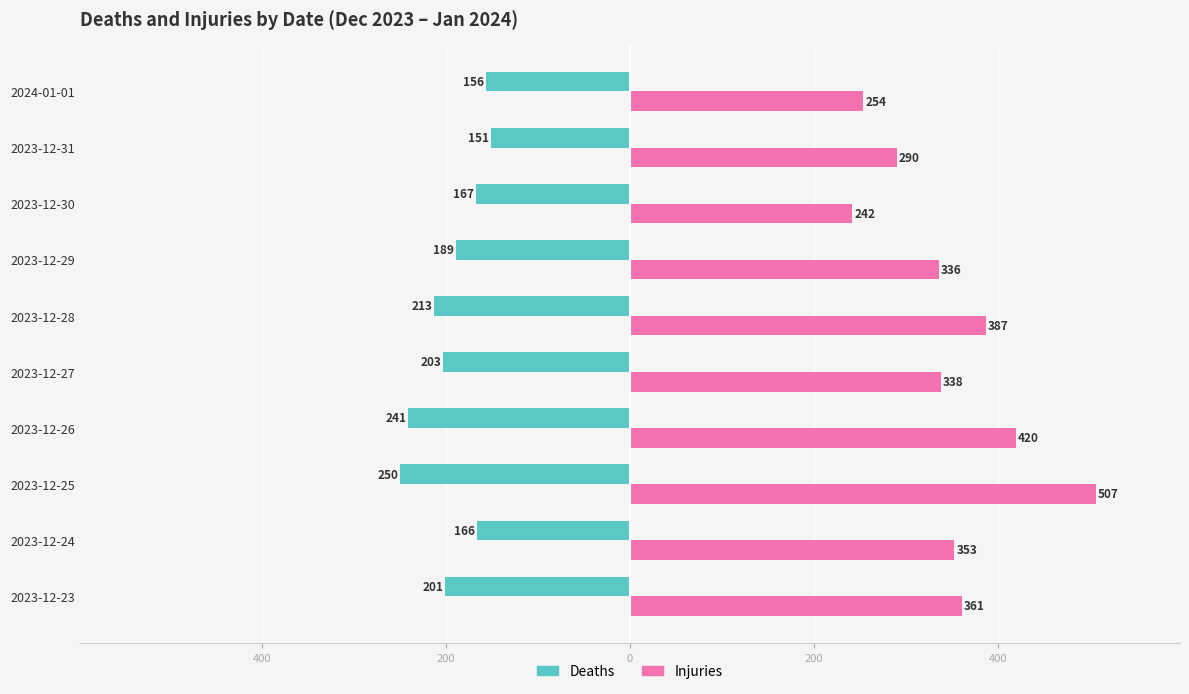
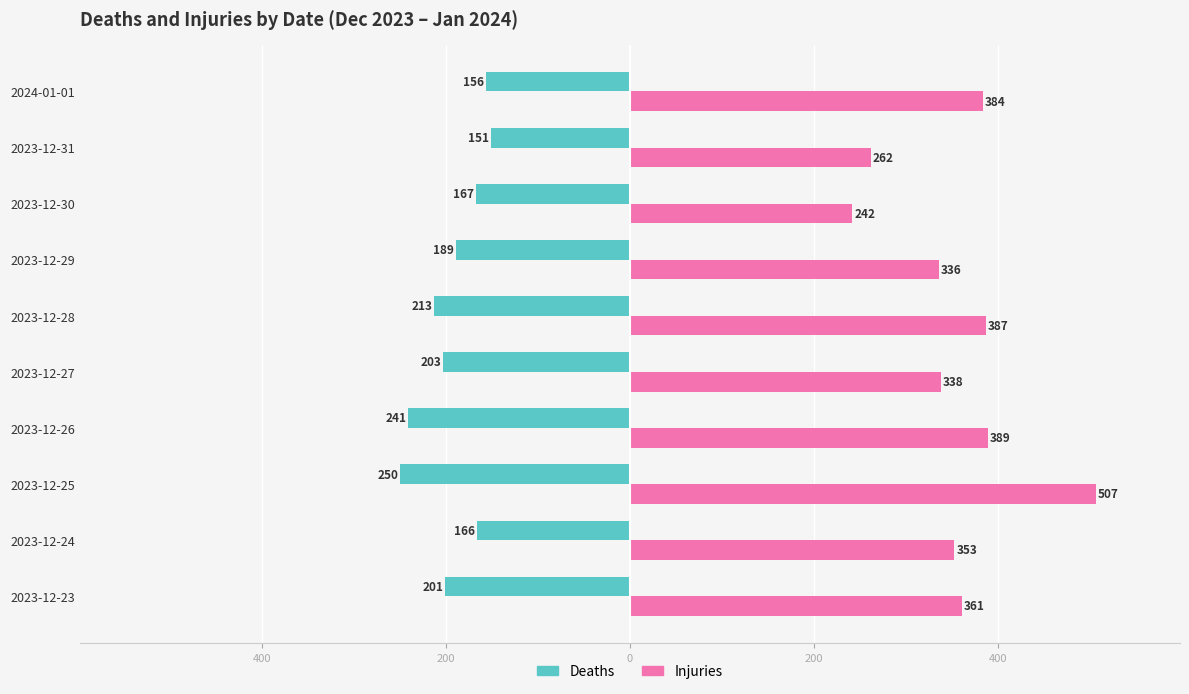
Injuries, 2024-01-01: 254 -> 384
Injuries, 2023-12-31: 290 -> 262
Injuries, 2023-12-26: 420 -> 389
